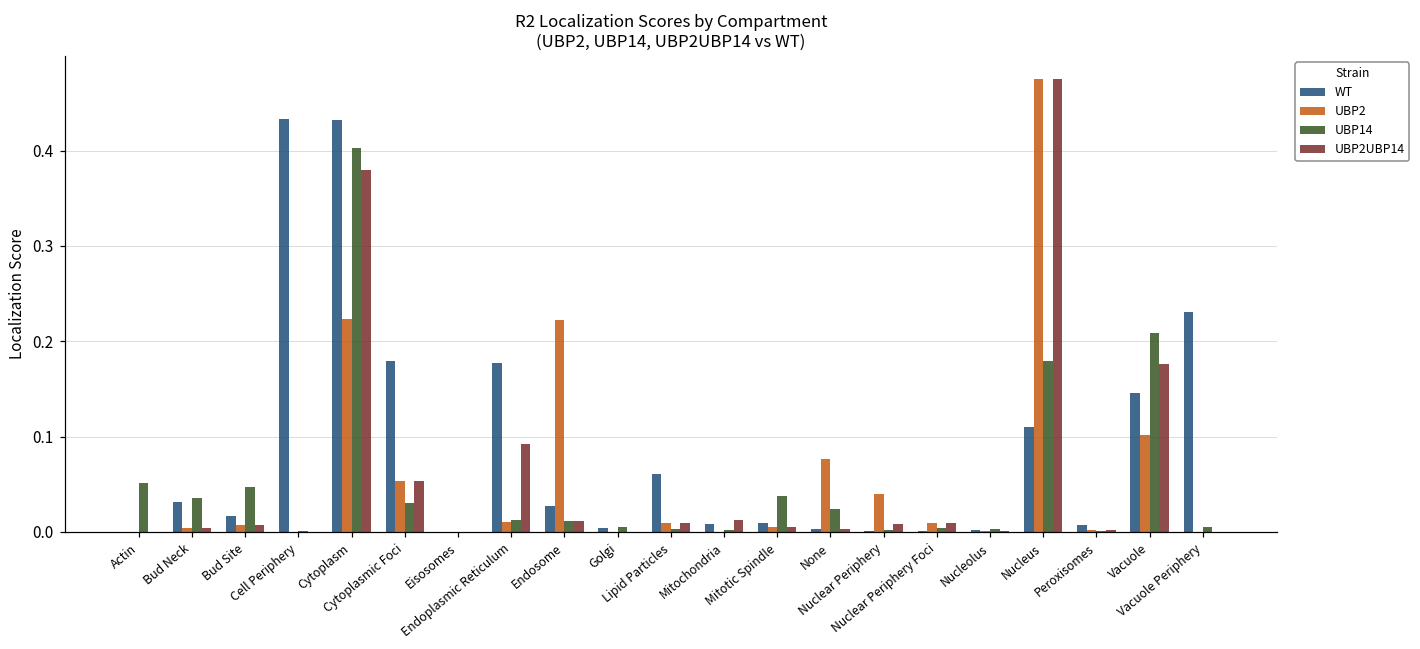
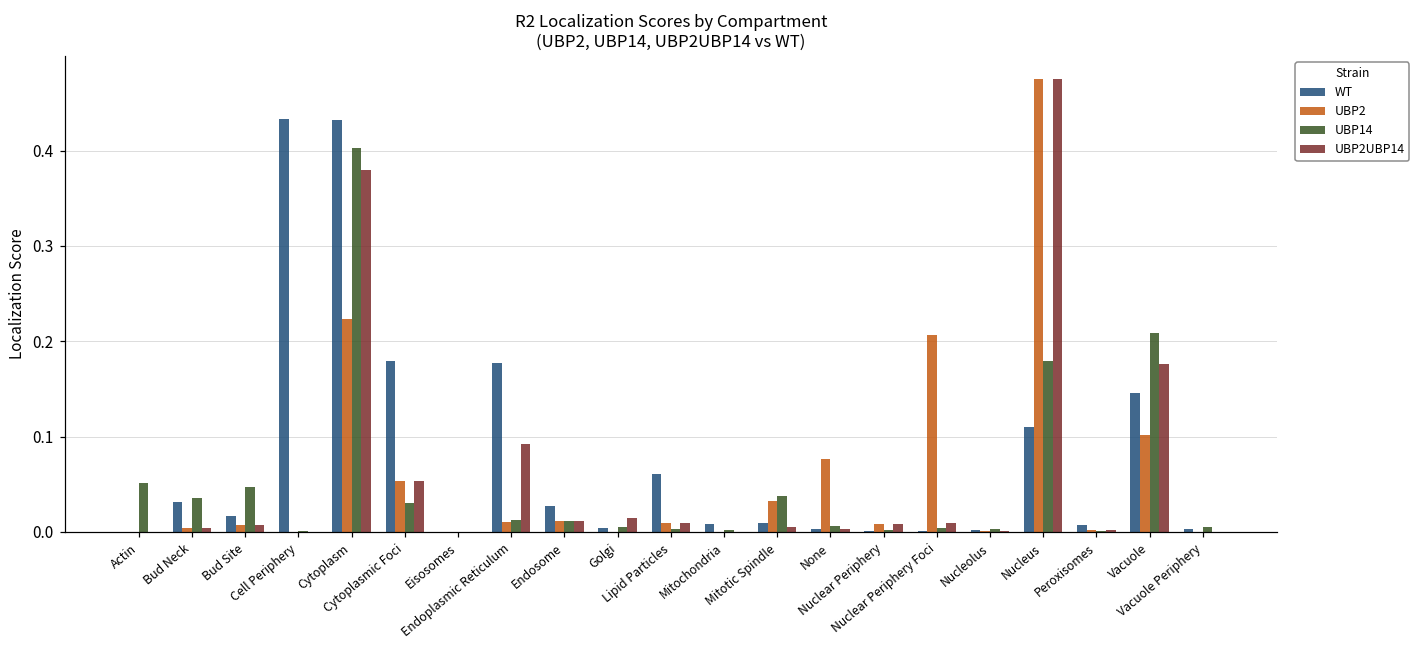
UBP2, Endosome: 0.22 -> 0.01
UBP2UBP14, Golgi: 0.00 -> 0.01
UBP2UBP14, Mitochondria: 0.01 -> 0.00
UBP2, Mitotic Spindle: 0.00 -> 0.03
UBP14, None: 0.02 -> 0.01
UBP2, Nuclear Periphery: 0.04 -> 0.01
UBP2, Nuclear Periphery Foci: 0.01 -> 0.21
WT, Vacuole Periphery: 0.23 -> 0.00
